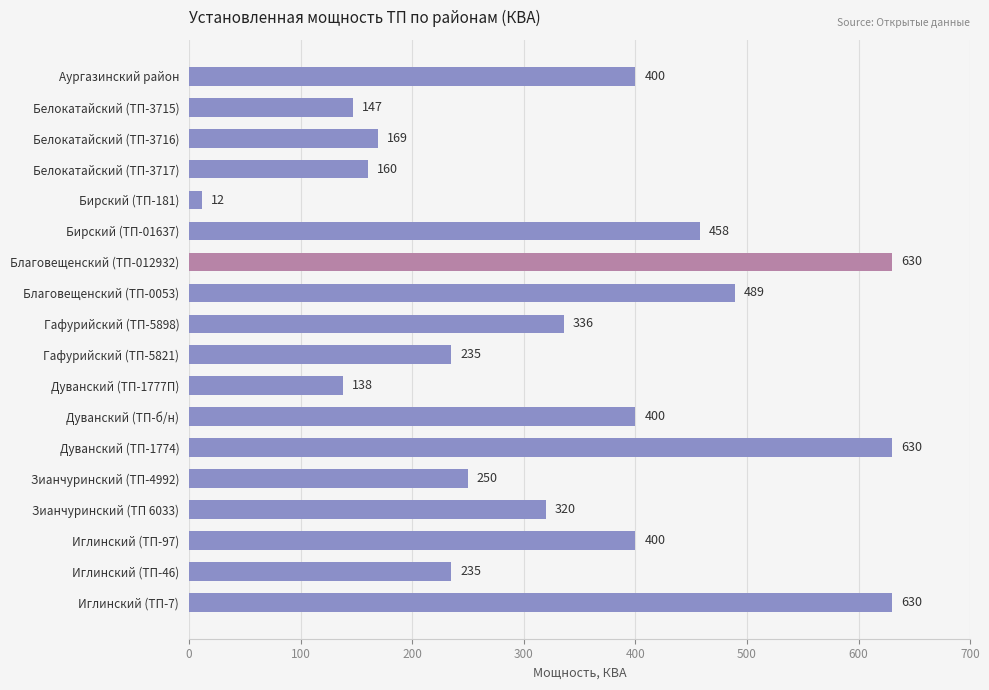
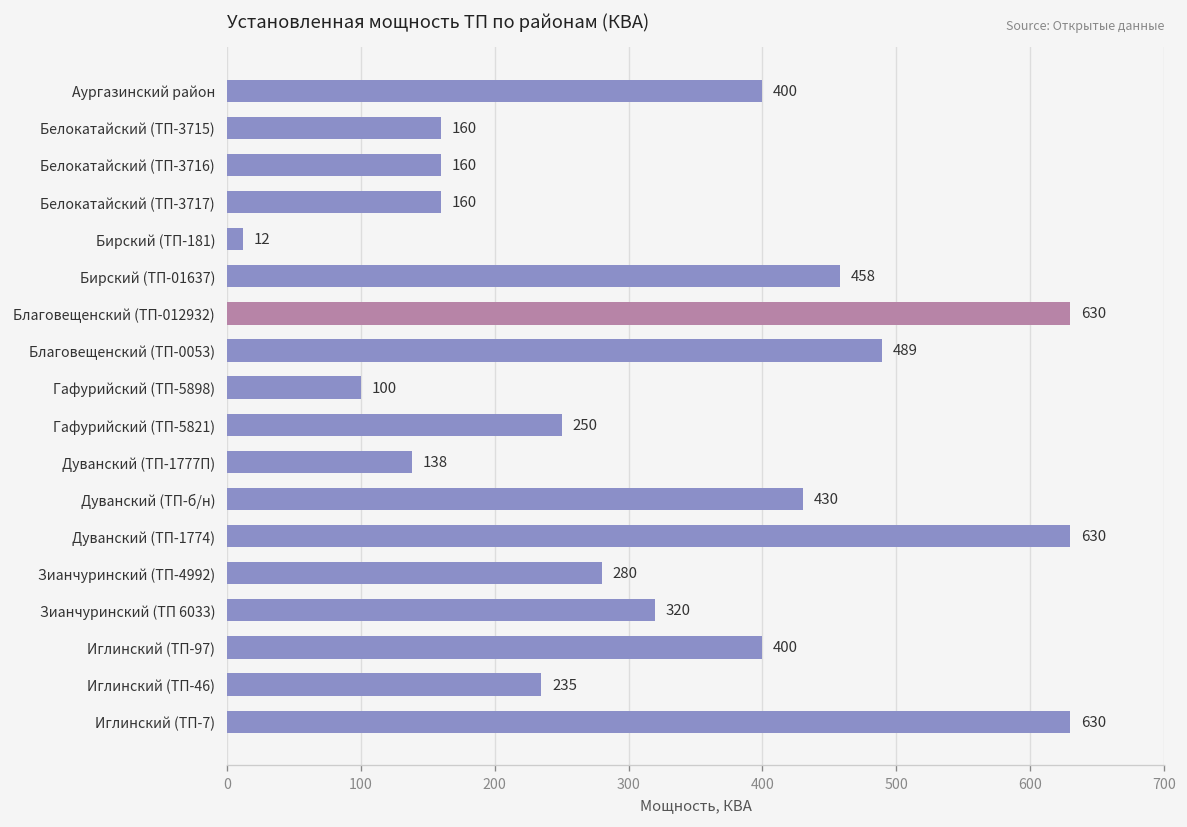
Белокатайский (ТП-3715): 147 -> 160
Белокатайский (ТП-3716): 169 -> 160
Гафурийский (ТП-5898): 336 -> 100
Гафурийский (ТП-5821): 235 -> 250
Дуванский (ТП-б/н): 400 -> 430
Зианчуринский (ТП-4992): 250 -> 280
